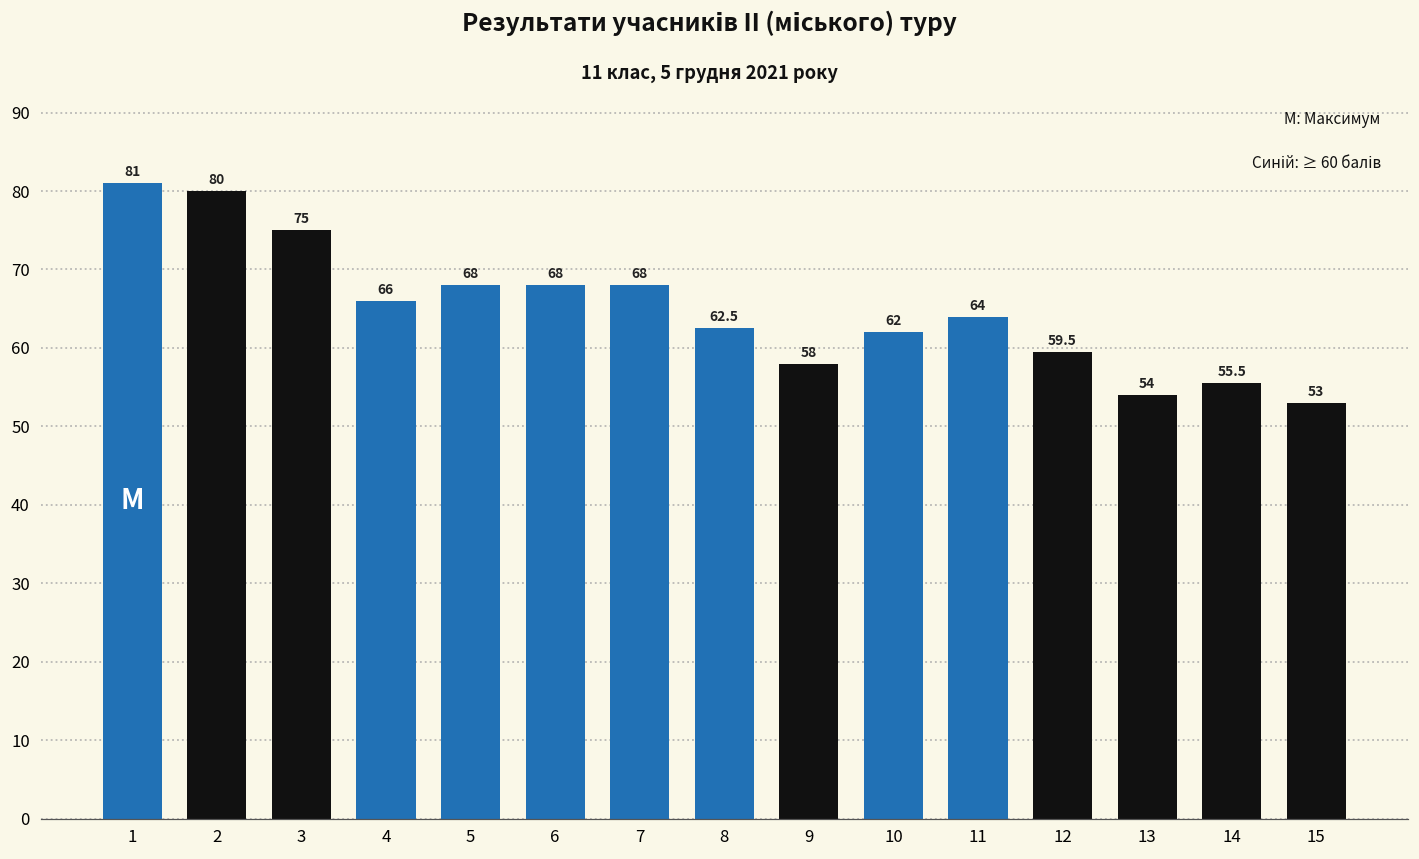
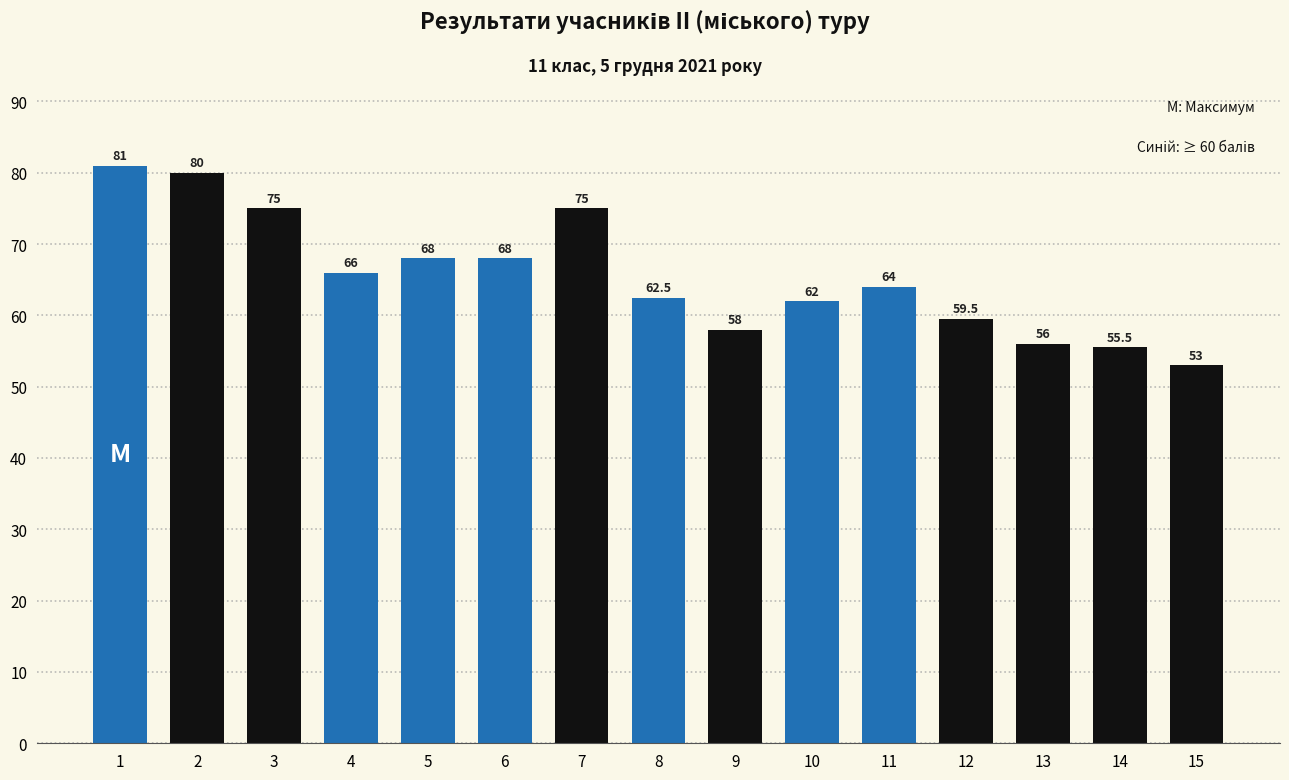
7: 68 -> 75
13: 54 -> 56
